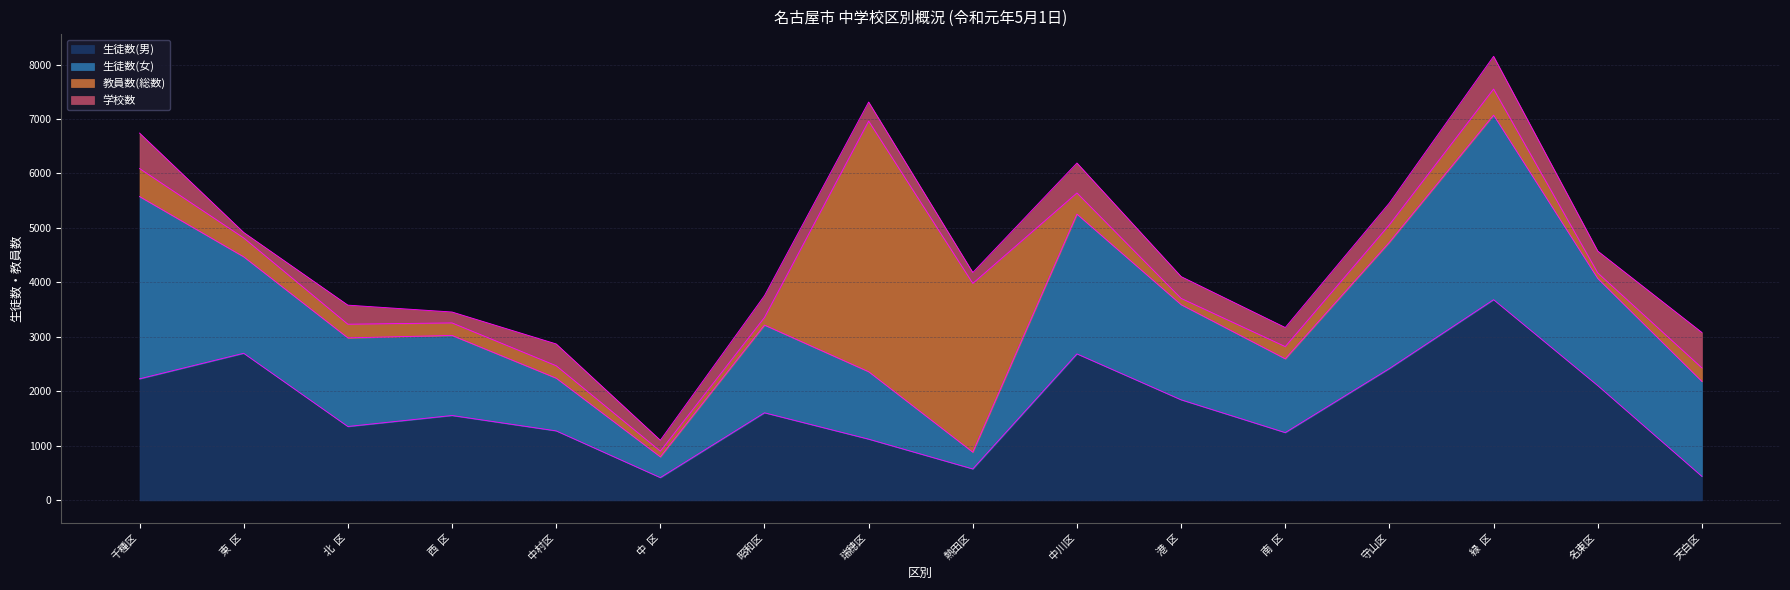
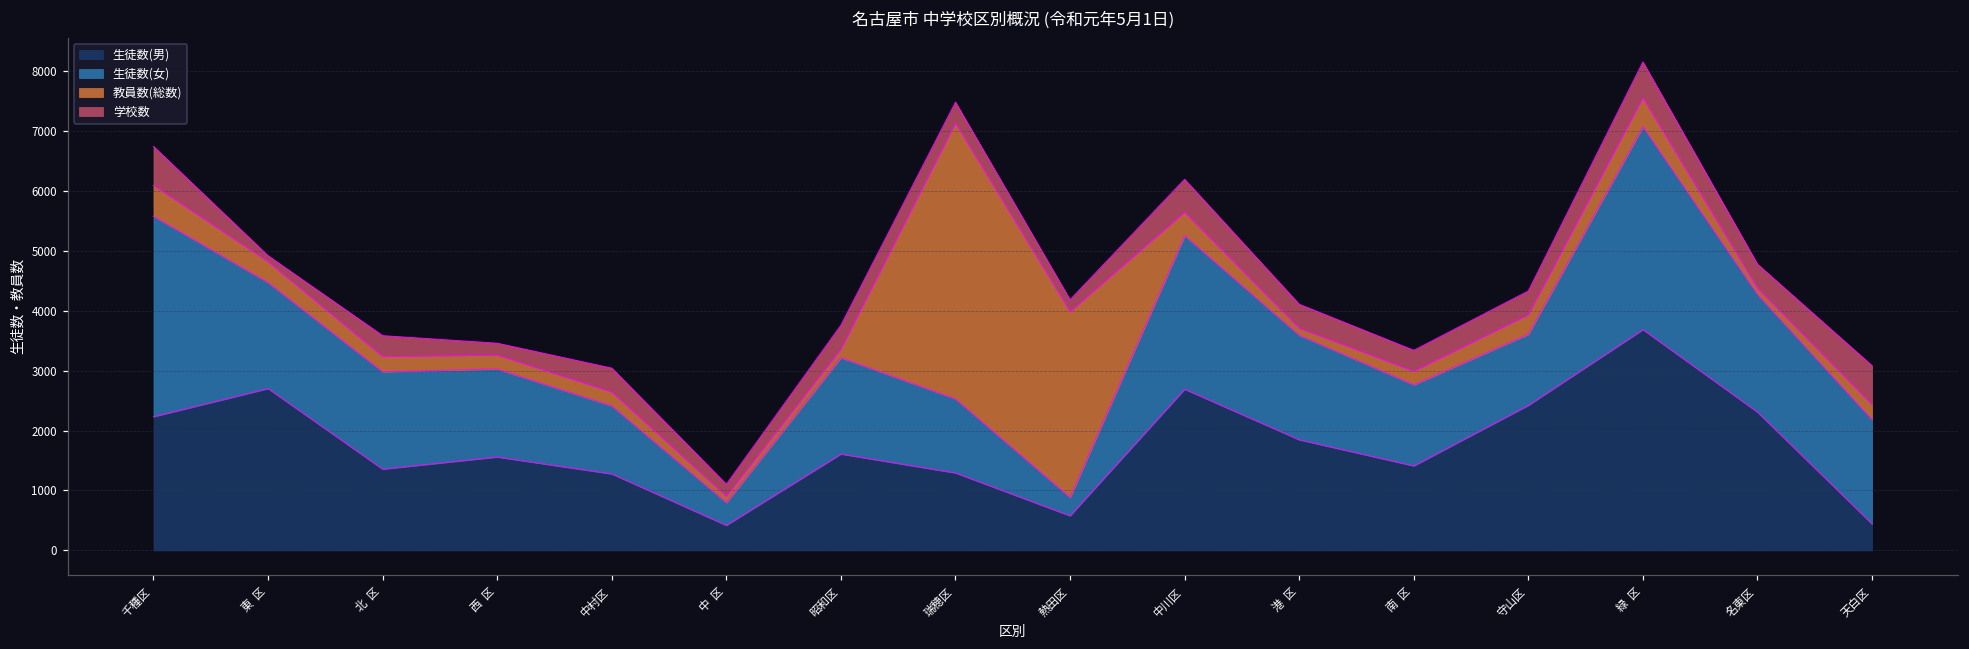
生徒数(女), 中村区: 1000 -> 1100
生徒数(男), 瑞穂区: 1100 -> 1300
生徒数(男), 南 区: 1200 -> 1400
生徒数(女), 守山区: 2300 -> 1200
生徒数(男), 名東区: 2100 -> 2300
